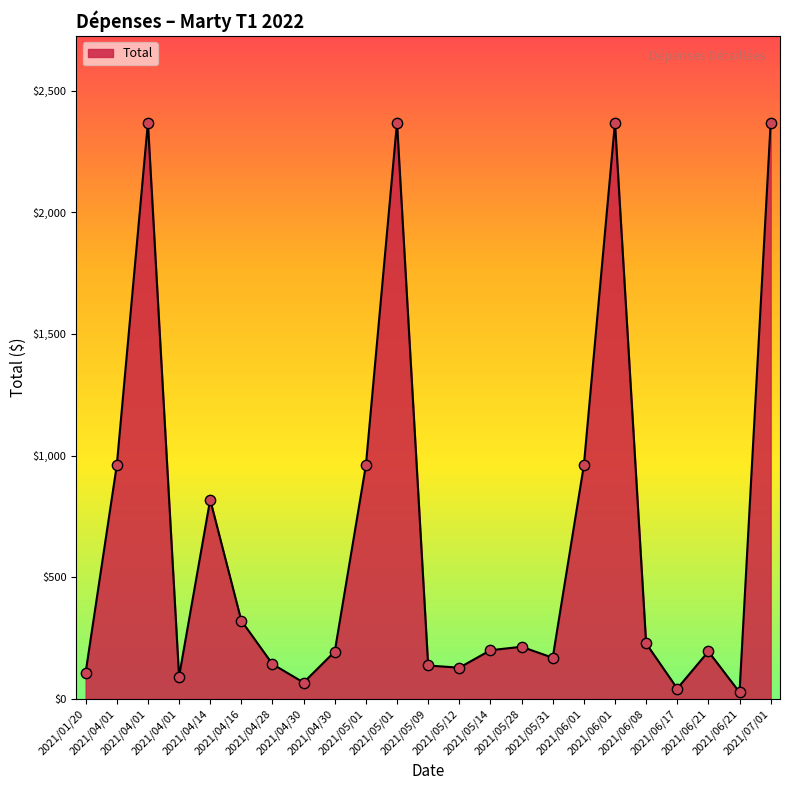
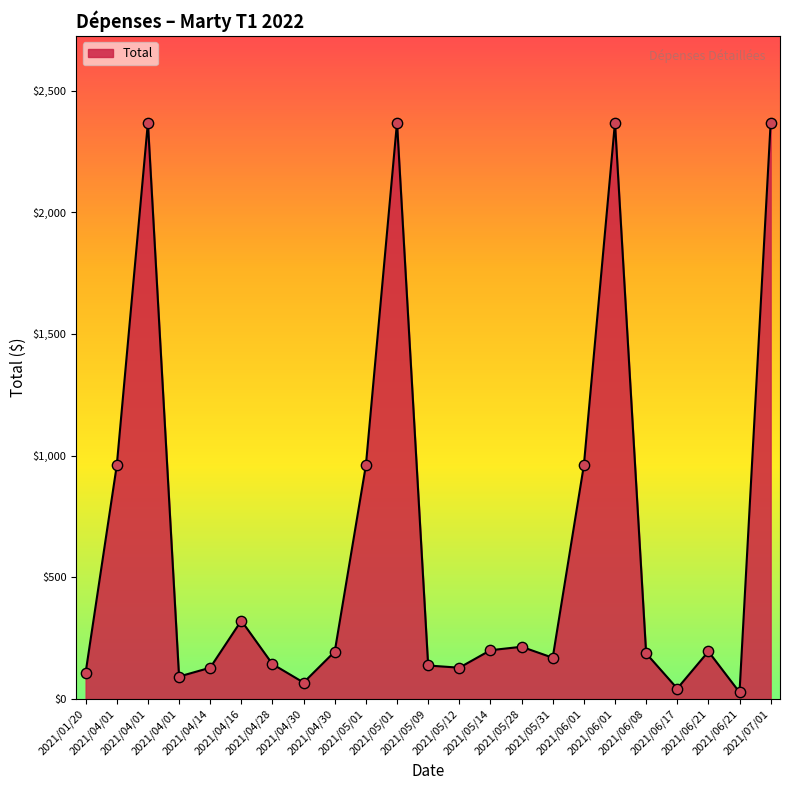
2021/04/14: $820 -> $130
2021/06/08: $230 -> $190
